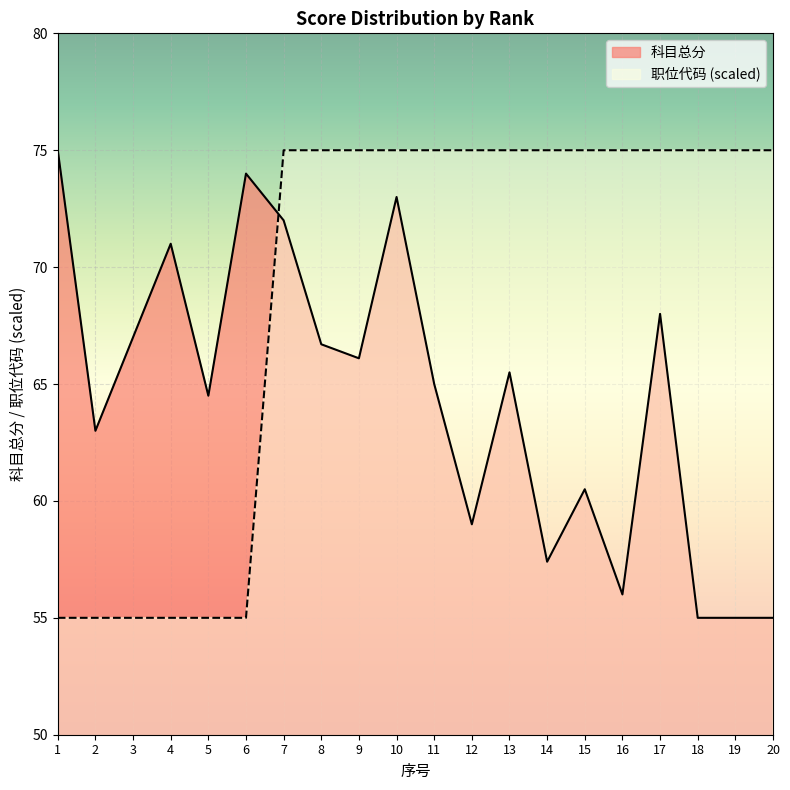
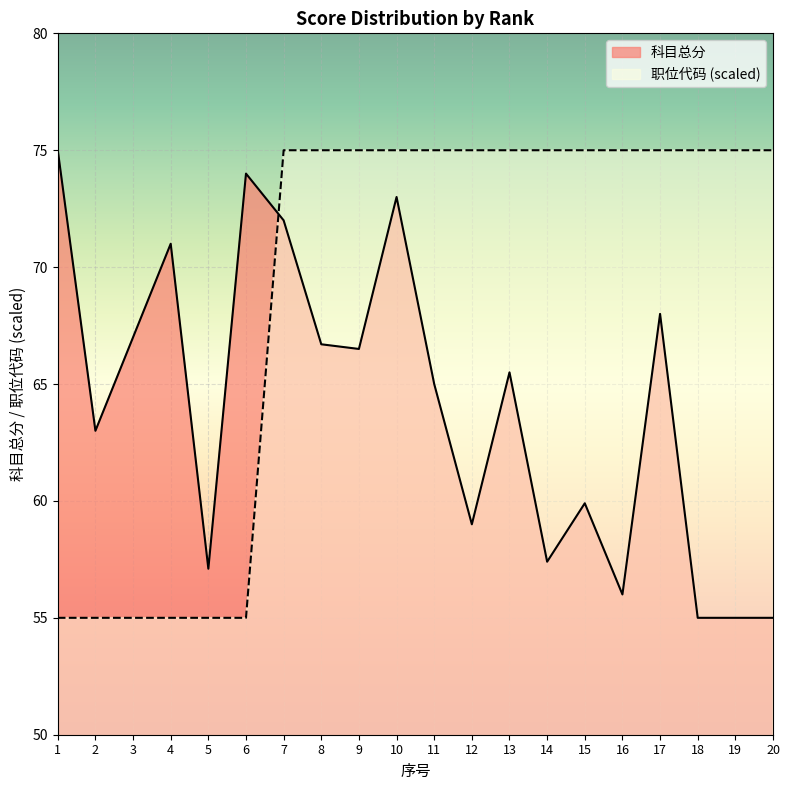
科目总分, 5: 64.5 -> 57.1
科目总分, 9: 66.1 -> 66.5
科目总分, 15: 60.5 -> 59.9
